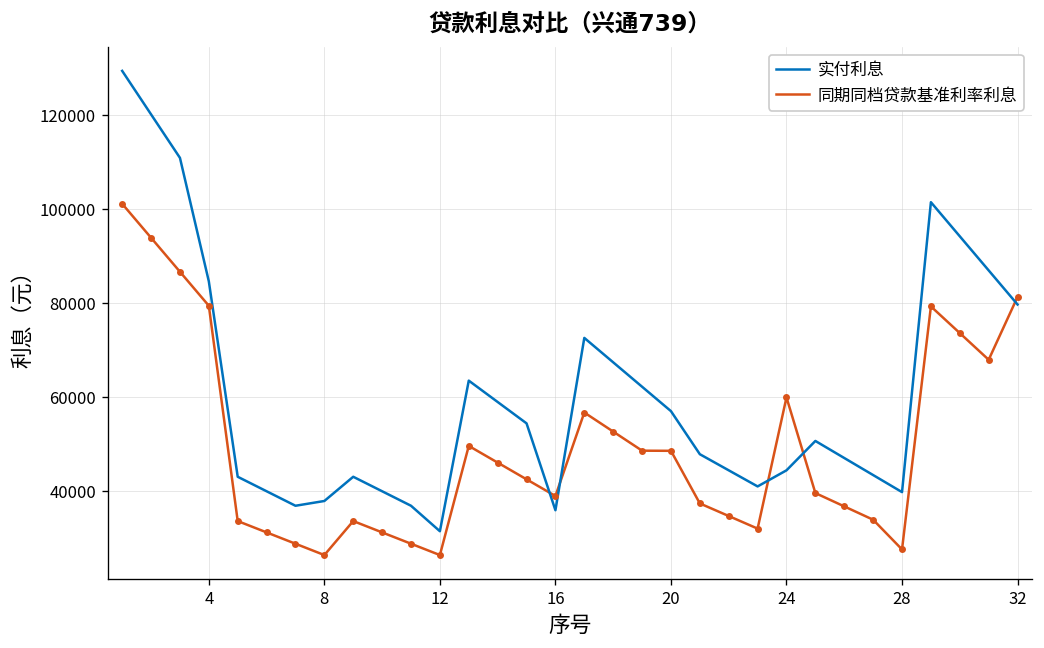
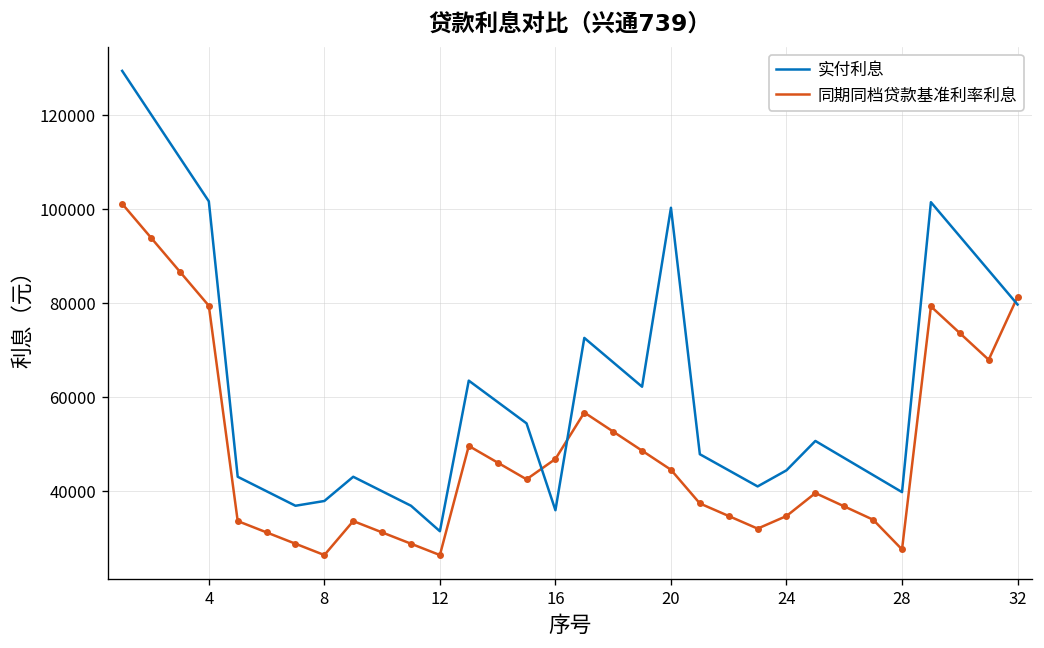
实付利息, 4: 85000 -> 102000
同期同档贷款基准利率利息, 16: 39000 -> 47000
实付利息, 20: 57000 -> 100000
同期同档贷款基准利率利息, 20: 49000 -> 45000
同期同档贷款基准利率利息, 24: 60000 -> 35000
